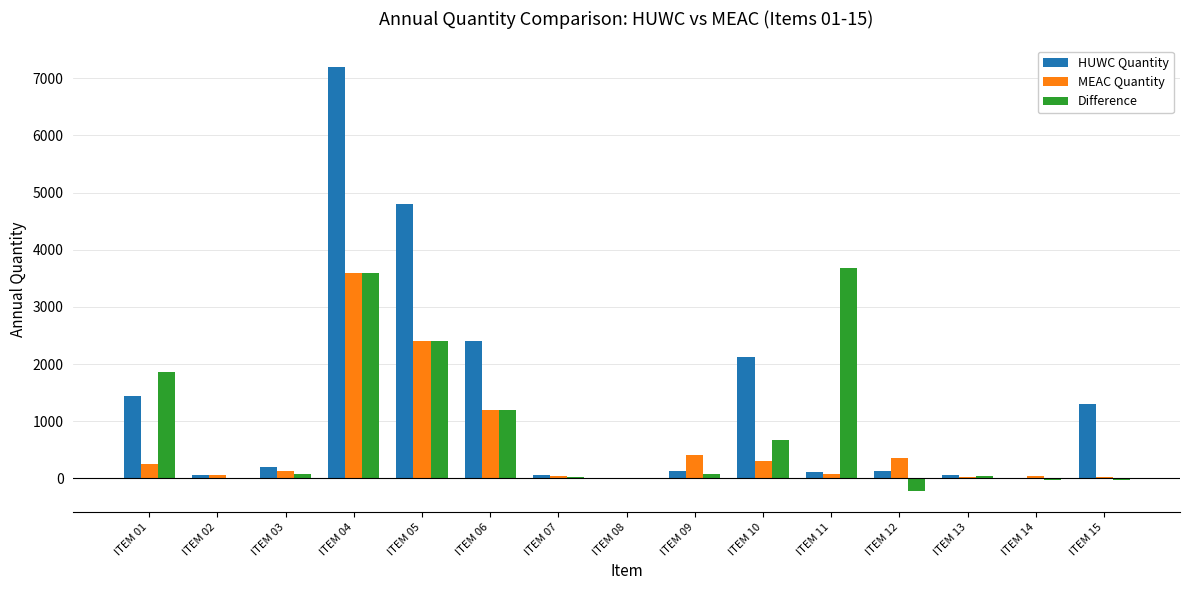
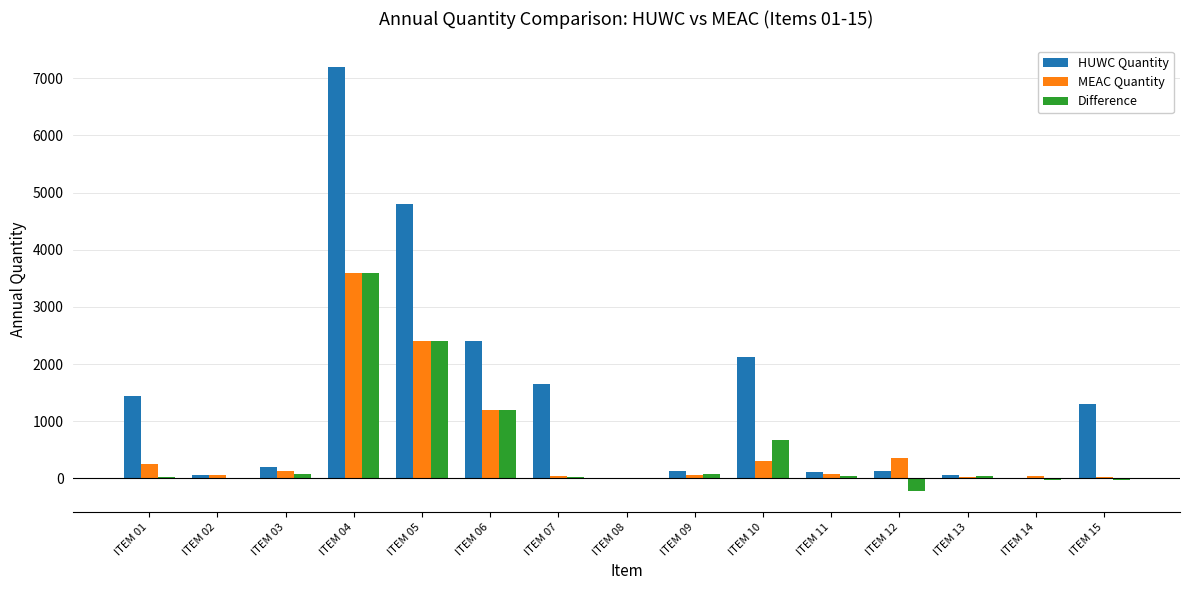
Difference, ITEM 01: 1900 -> 0
HUWC Quantity, ITEM 07: 100 -> 1600
MEAC Quantity, ITEM 09: 400 -> 100
Difference, ITEM 11: 3700 -> 0
